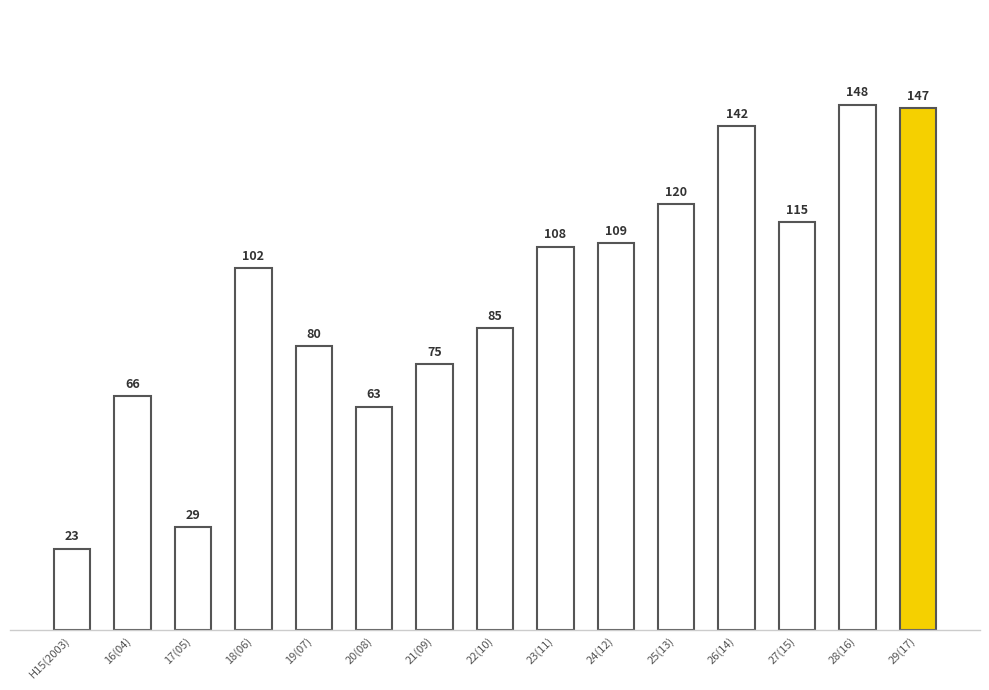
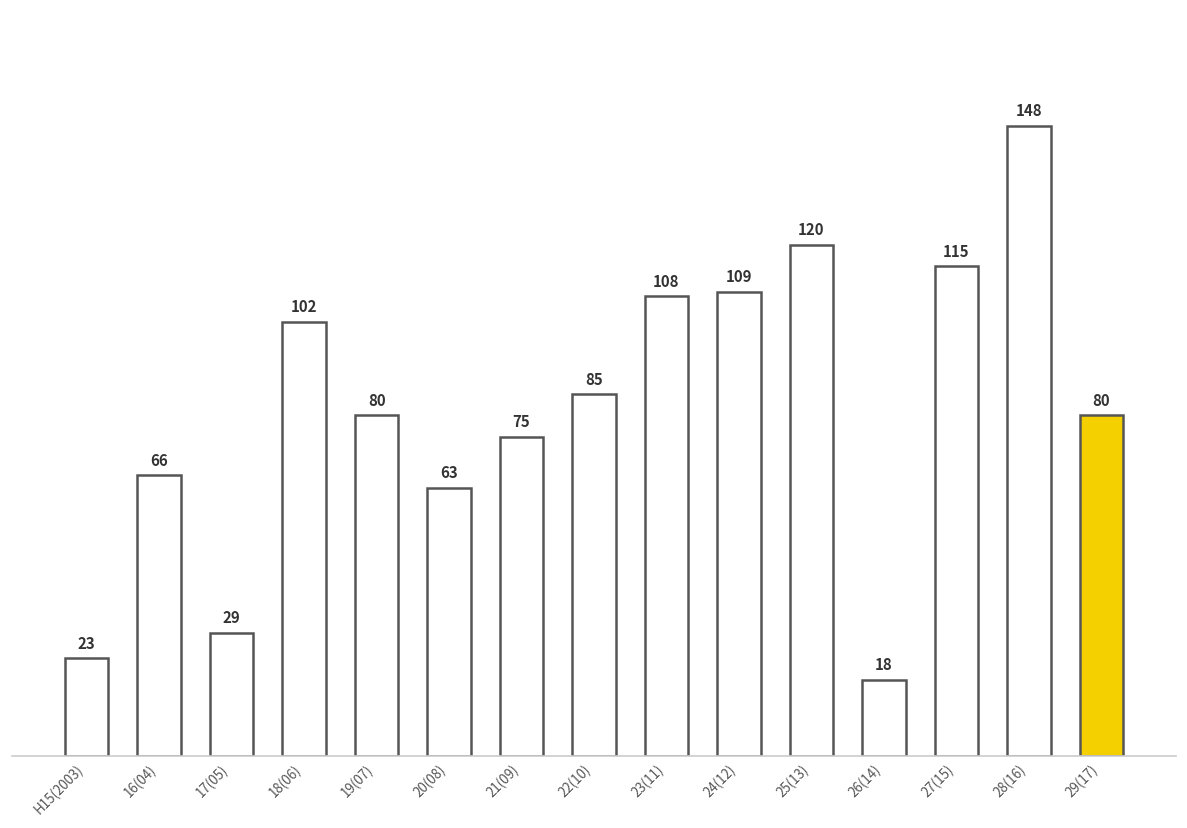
26(14): 142 -> 18
29(17): 147 -> 80
